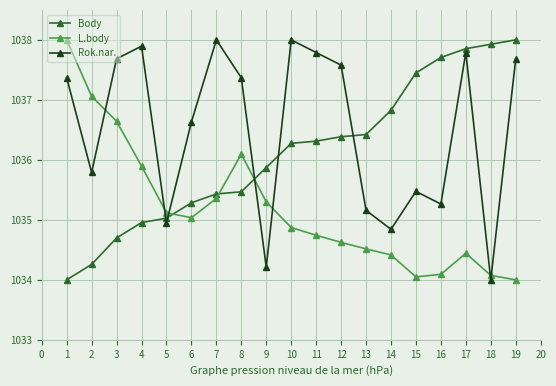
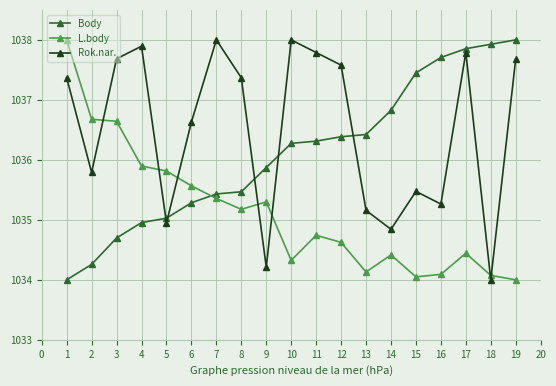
L.body, 2: 1037.1 -> 1036.7
L.body, 5: 1035.1 -> 1035.8
L.body, 6: 1035.0 -> 1035.6
L.body, 8: 1036.1 -> 1035.2
L.body, 10: 1034.9 -> 1034.3
L.body, 13: 1034.5 -> 1034.1
